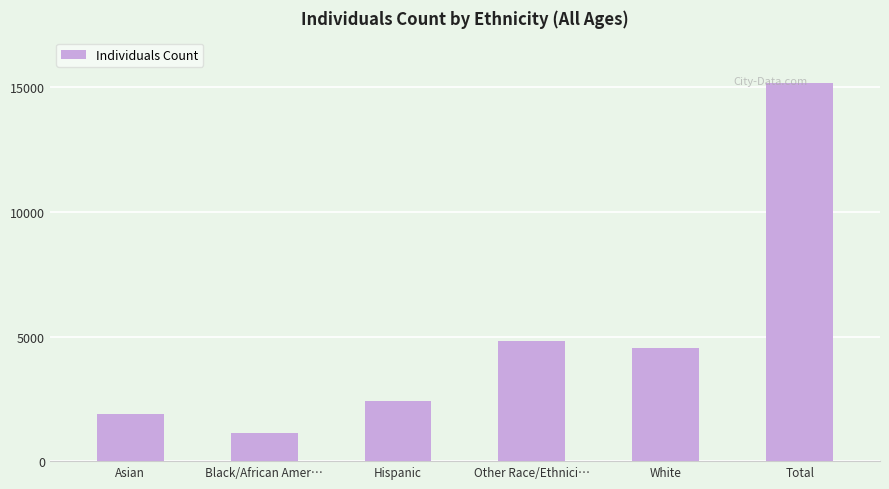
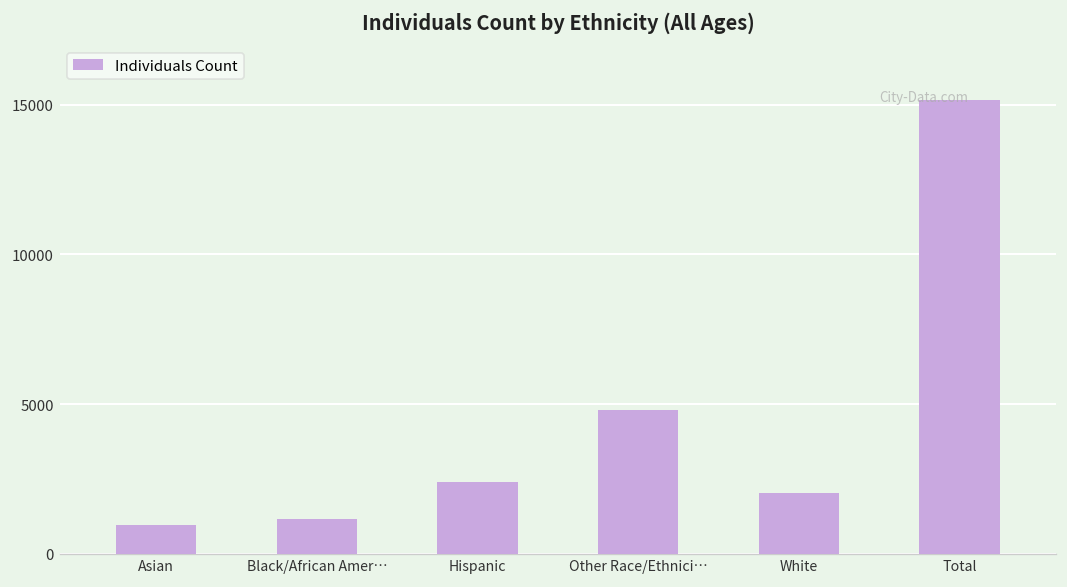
Asian: 1900 -> 1000
White: 4500 -> 2000
